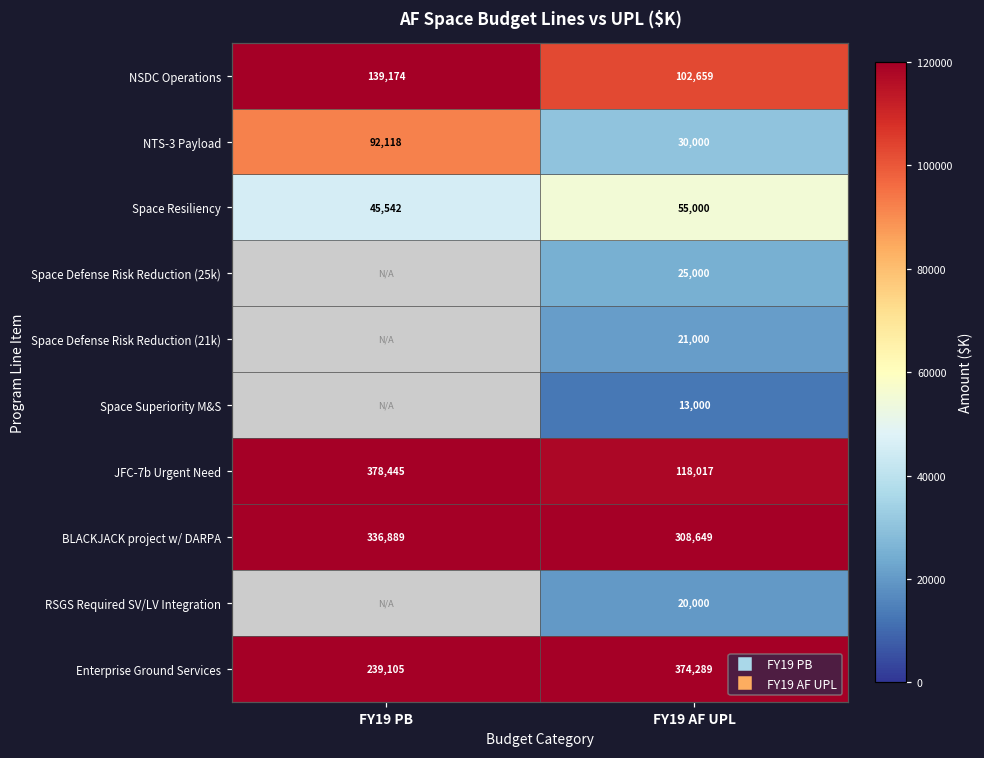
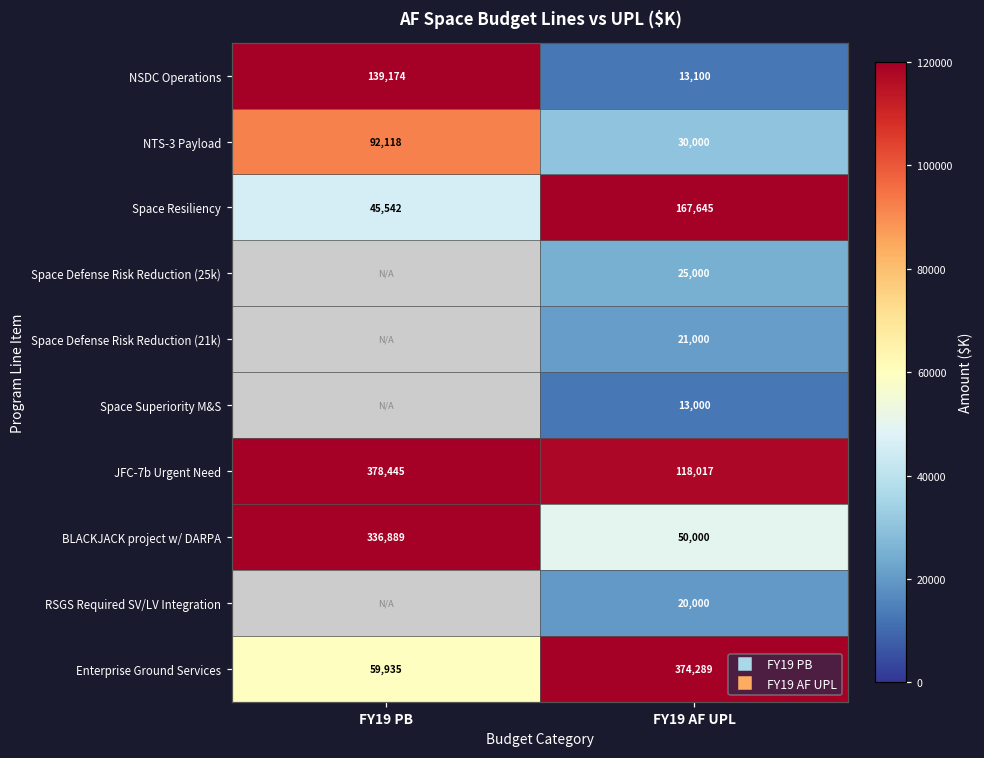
NSDC Operations, FY19 AF UPL: 102,659 -> 13,100
Space Resiliency, FY19 AF UPL: 55,000 -> 167,645
BLACKJACK project w/ DARPA, FY19 AF UPL: 308,649 -> 50,000
Enterprise Ground Services, FY19 PB: 239,105 -> 59,935
